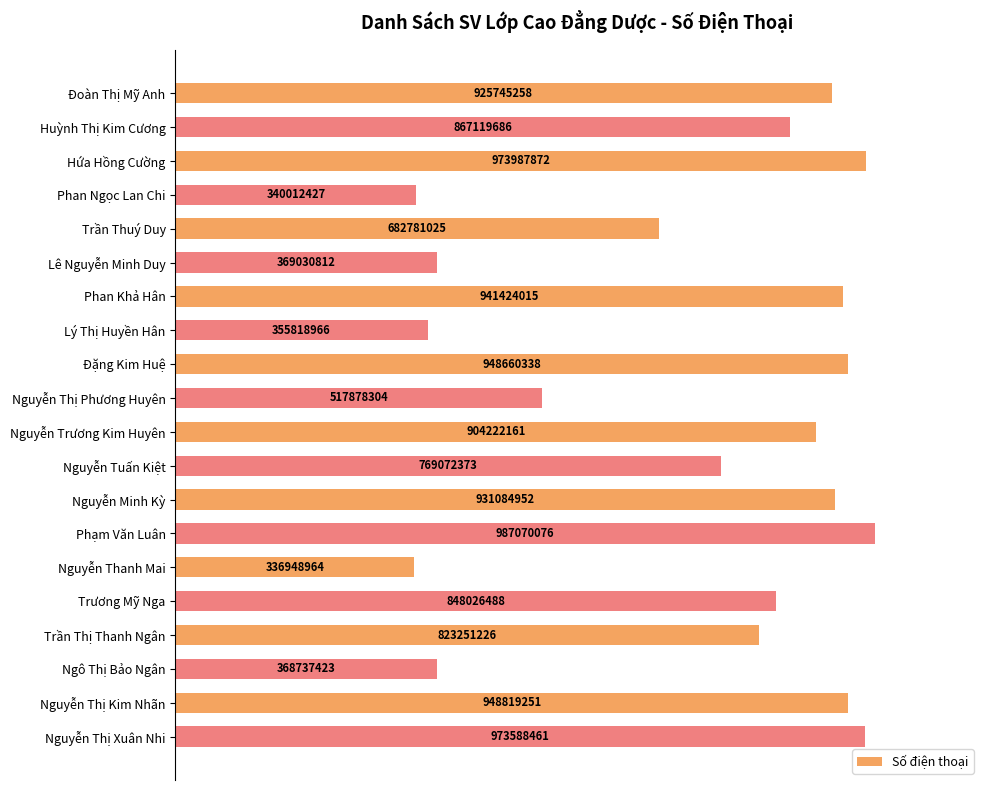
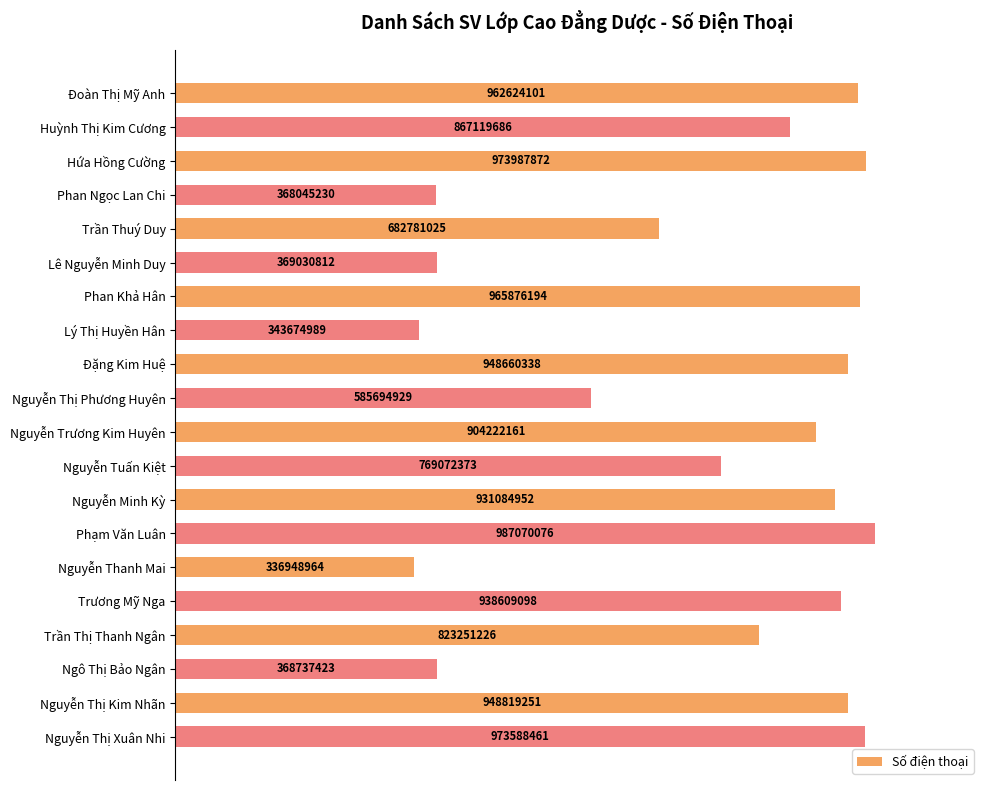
Đoàn Thị Mỹ Anh: 925745258 -> 962624101
Phan Ngọc Lan Chi: 340012427 -> 368045230
Phan Khả Hân: 941424015 -> 965876194
Lý Thị Huyền Hân: 355818966 -> 343674989
Nguyễn Thị Phương Huyên: 517878304 -> 585694929
Trương Mỹ Nga: 848026488 -> 938609098
